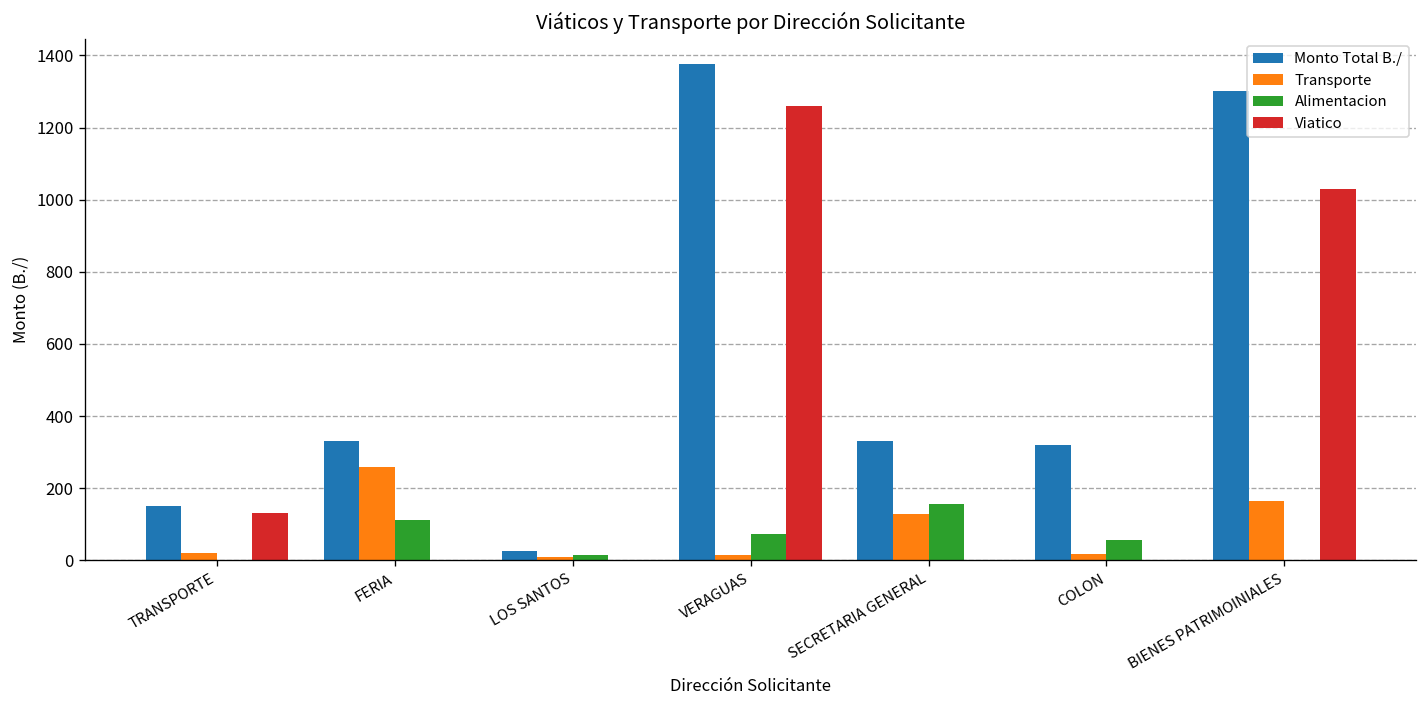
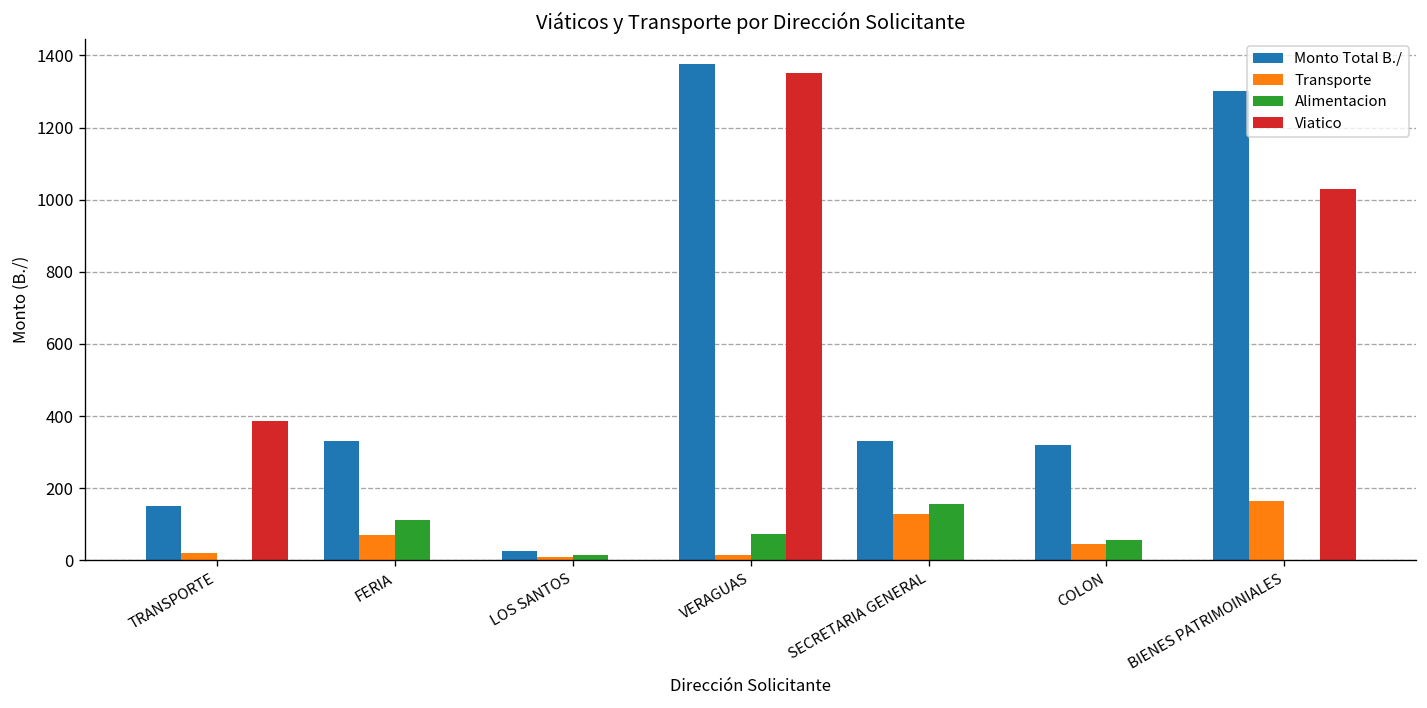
Viatico, TRANSPORTE: 130 -> 390
Transporte, FERIA: 260 -> 70
Viatico, VERAGUAS: 1260 -> 1350
Transporte, COLON: 20 -> 50
